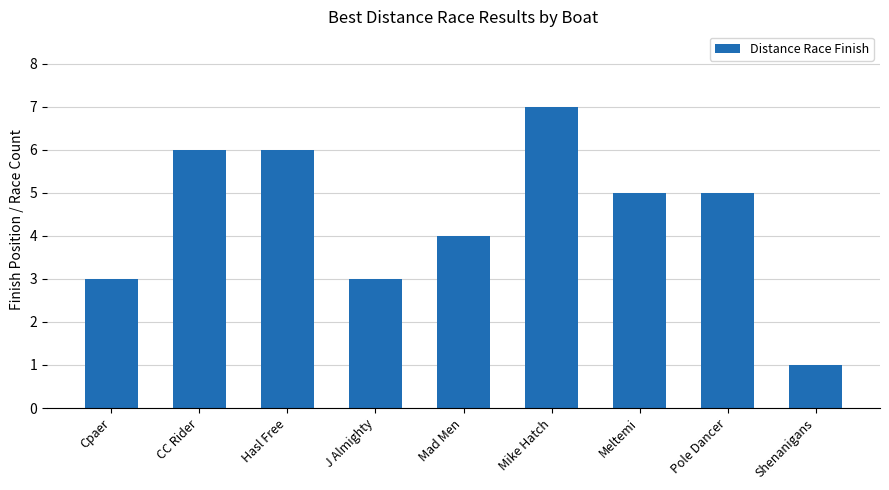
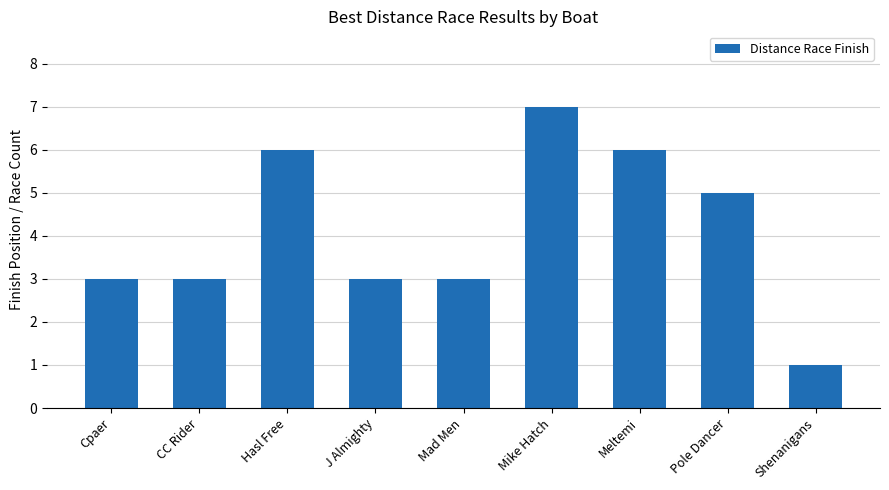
CC Rider: 6 -> 3
Mad Men: 4 -> 3
Meltemi: 5 -> 6
